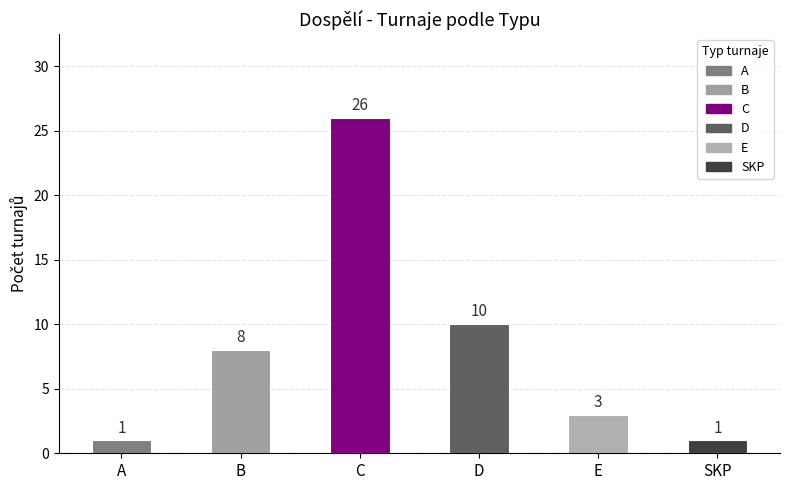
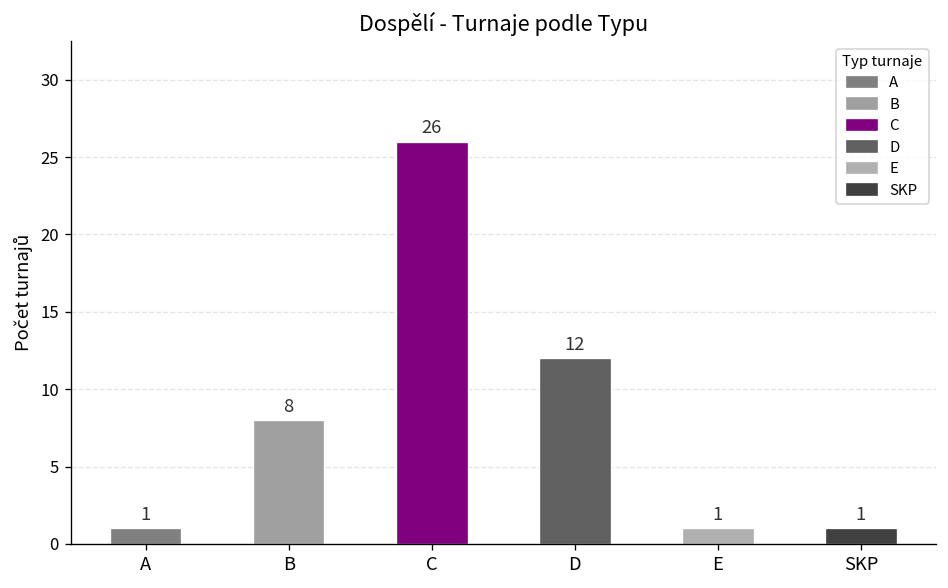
D: 10 -> 12
E: 3 -> 1
